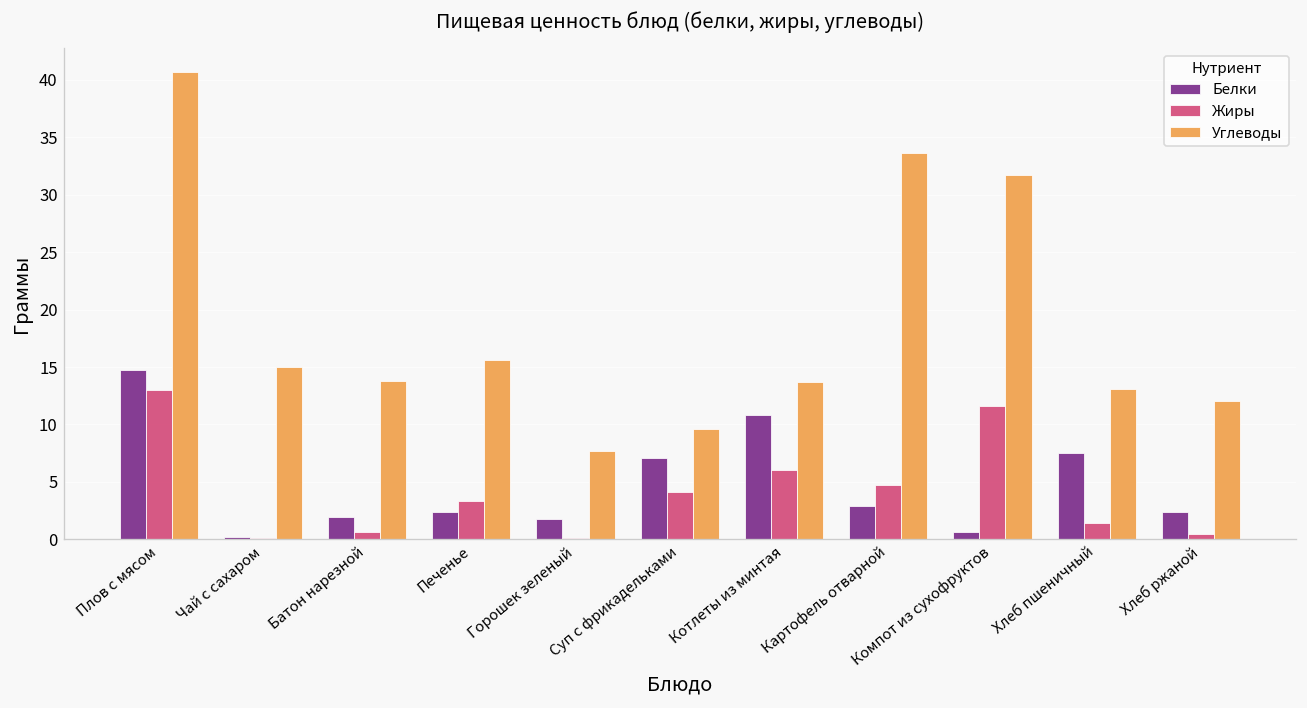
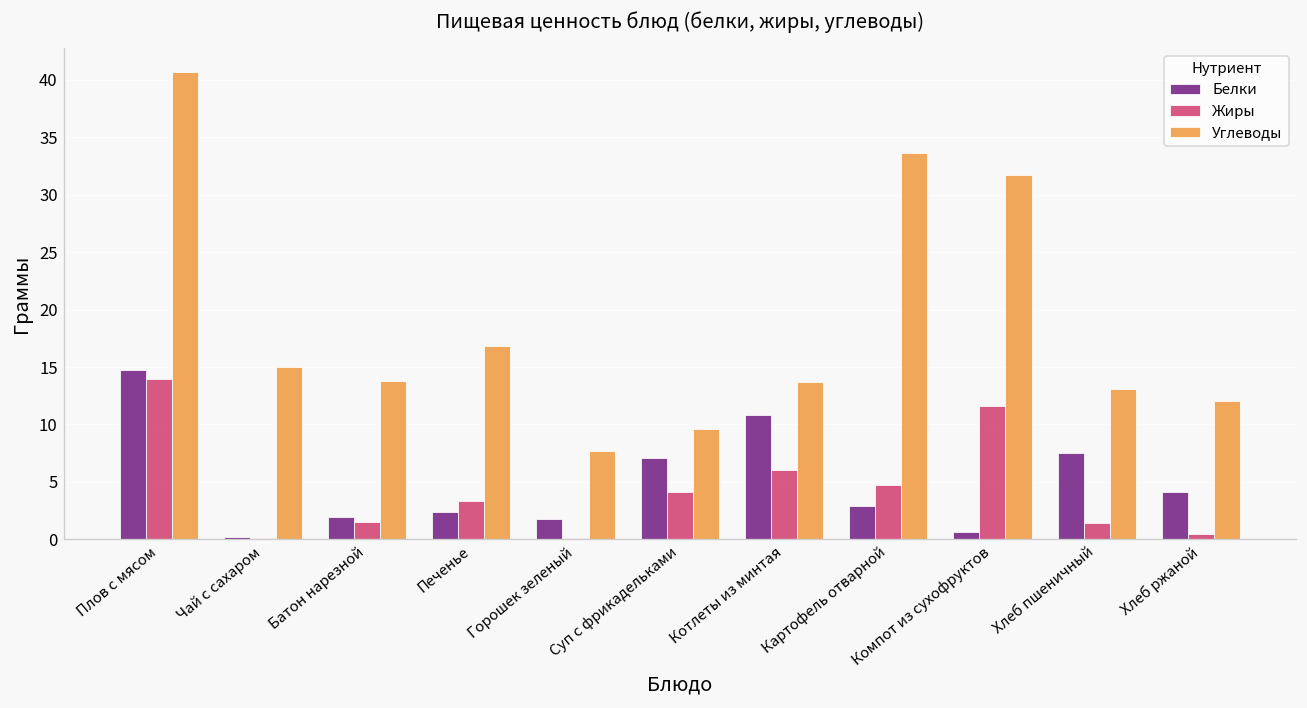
Жиры, Плов с мясом: 13 -> 14
Жиры, Батон нарезной: 1 -> 2
Углеводы, Печенье: 16 -> 17
Белки, Хлеб ржаной: 2 -> 4
